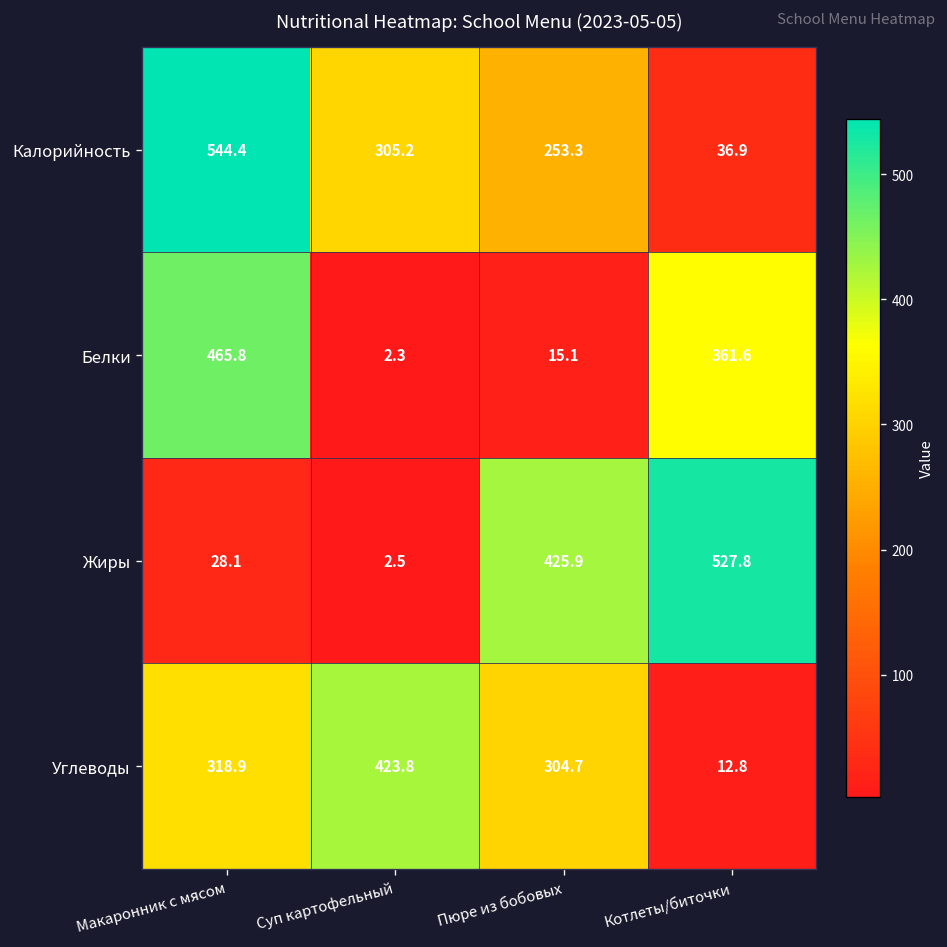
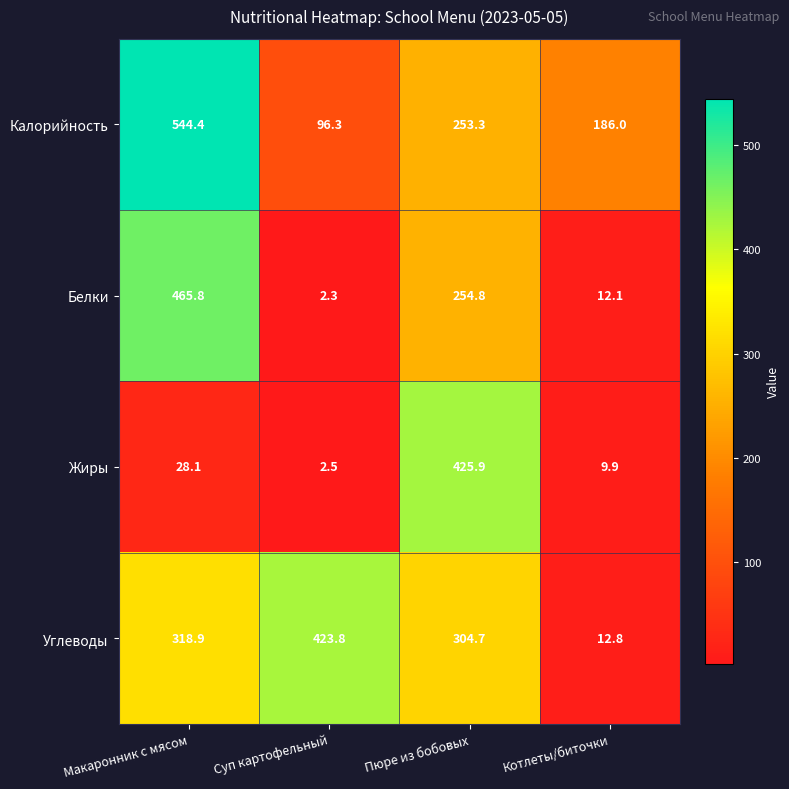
Калорийность, Суп картофельный: 305.2 -> 96.3
Калорийность, Котлеты/биточки: 36.9 -> 186.0
Белки, Пюре из бобовых: 15.1 -> 254.8
Белки, Котлеты/биточки: 361.6 -> 12.1
Жиры, Котлеты/биточки: 527.8 -> 9.9
